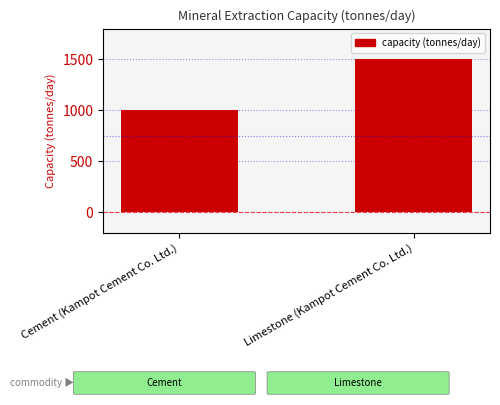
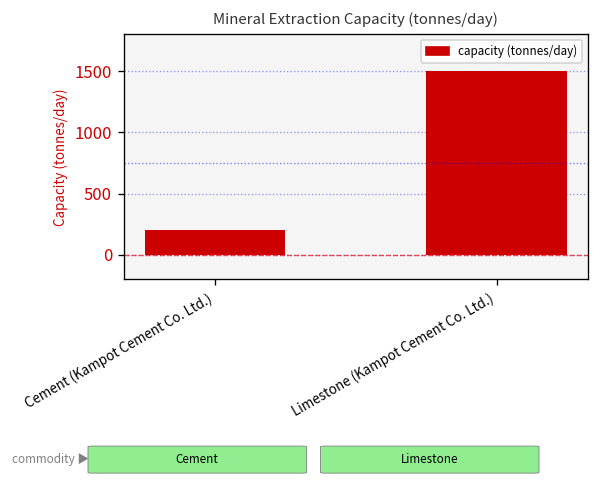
Cement (Kampot Cement Co. Ltd.): 1000 -> 200
